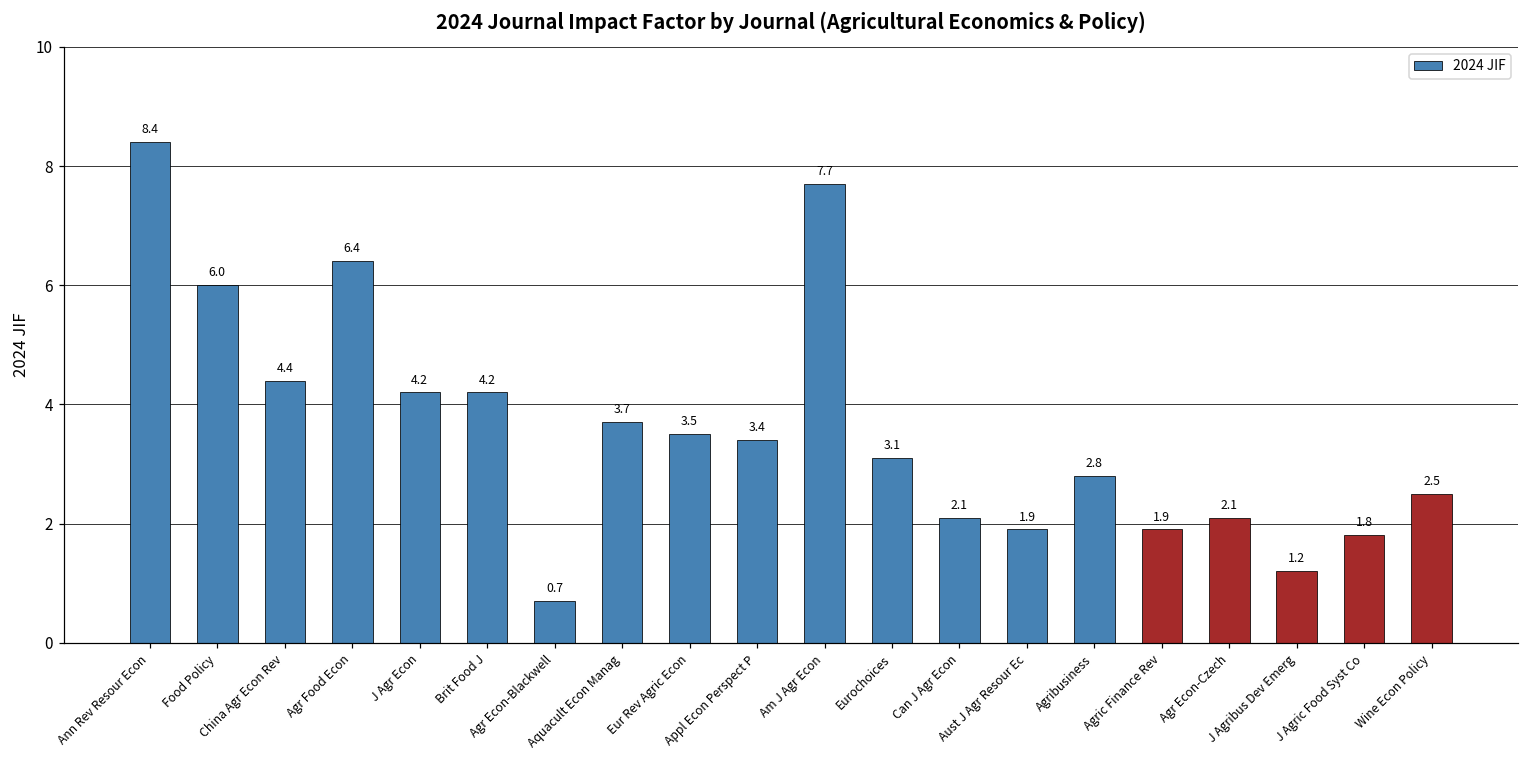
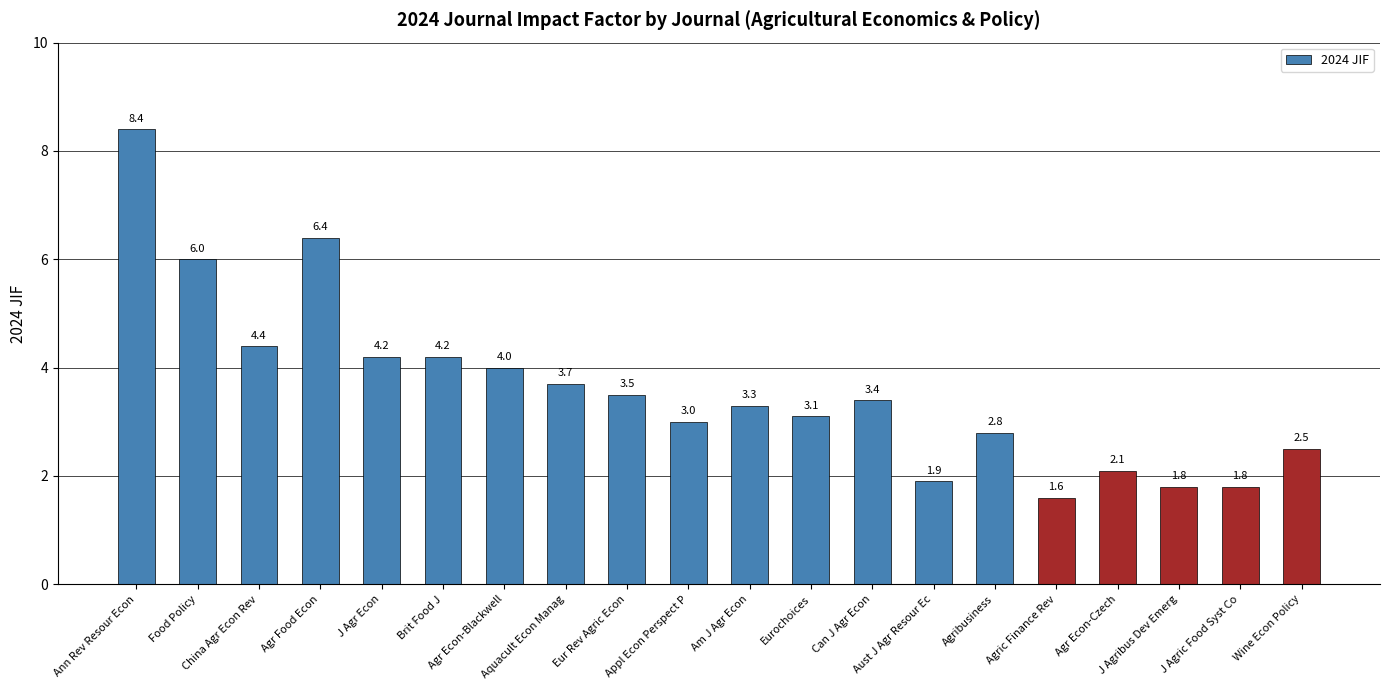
Agr Econ-Blackwell: 0.7 -> 4.0
Appl Econ Perspect P: 3.4 -> 3.0
Am J Agr Econ: 7.7 -> 3.3
Can J Agr Econ: 2.1 -> 3.4
Agric Finance Rev: 1.9 -> 1.6
J Agribus Dev Emerg: 1.2 -> 1.8
